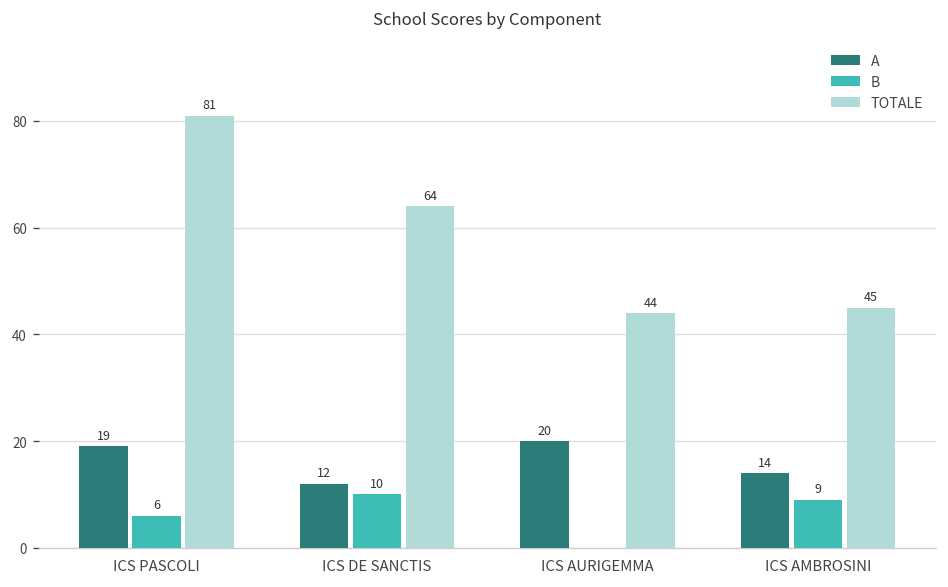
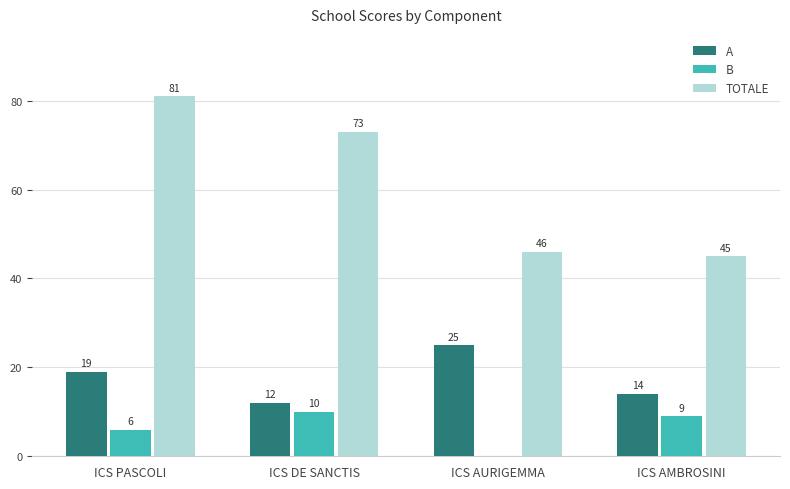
TOTALE, ICS DE SANCTIS: 64 -> 73
A, ICS AURIGEMMA: 20 -> 25
TOTALE, ICS AURIGEMMA: 44 -> 46
